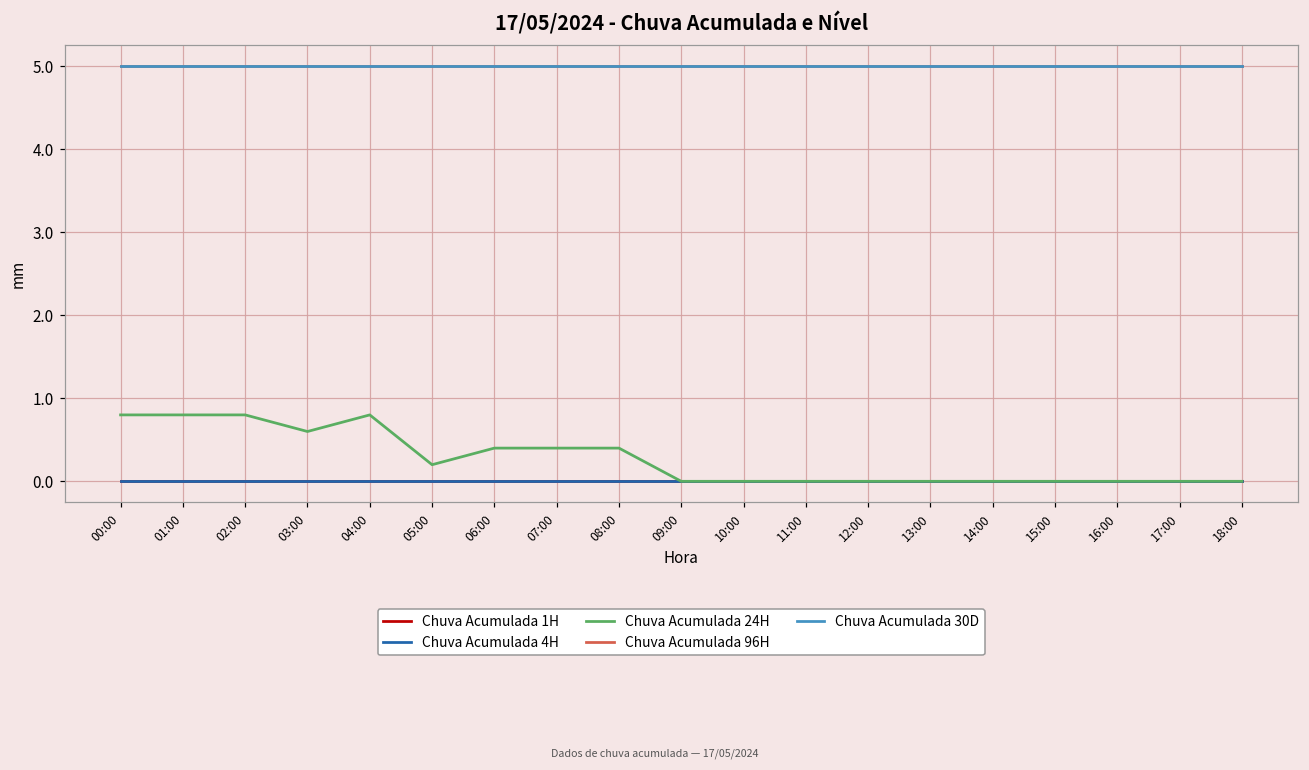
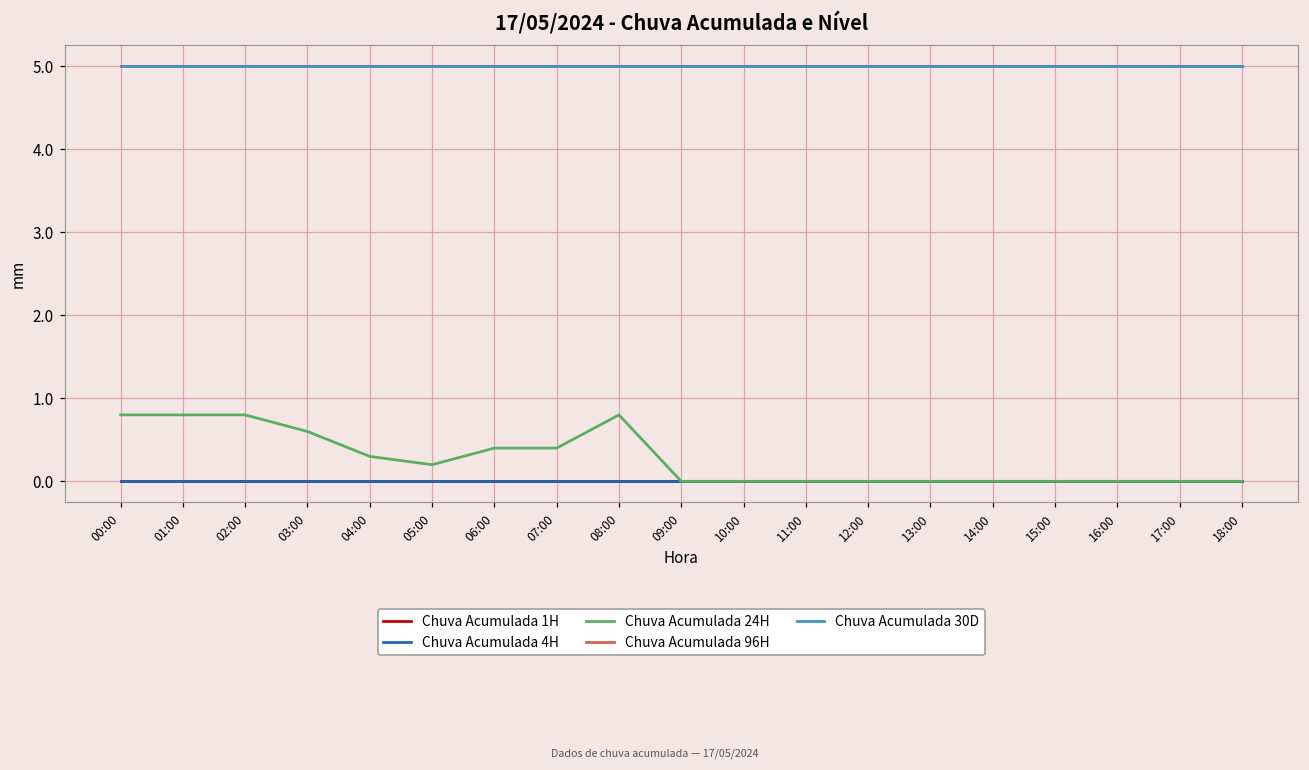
Chuva Acumulada 24H, 04:00: 0.8 -> 0.3
Chuva Acumulada 24H, 08:00: 0.4 -> 0.8
